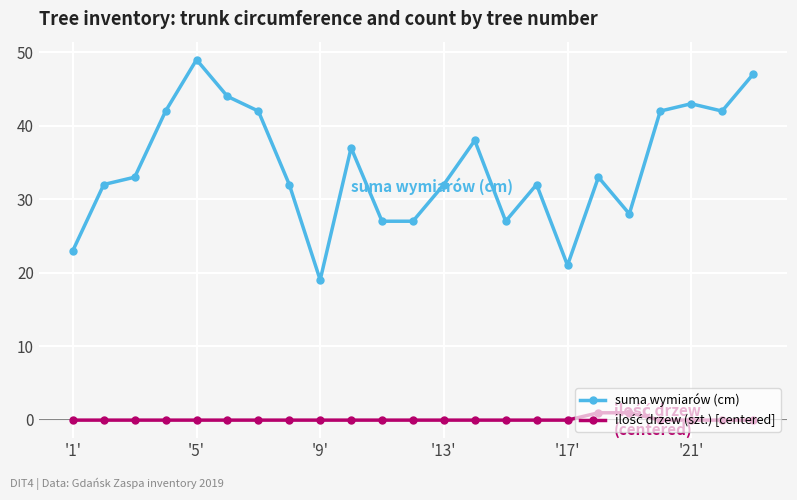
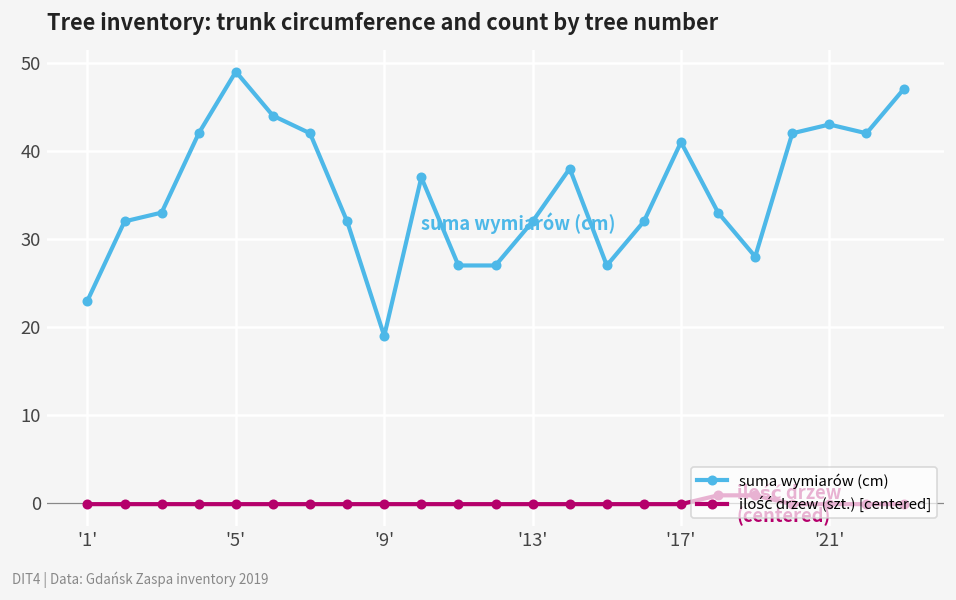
suma wymiarów (cm), '17': 21 -> 41
